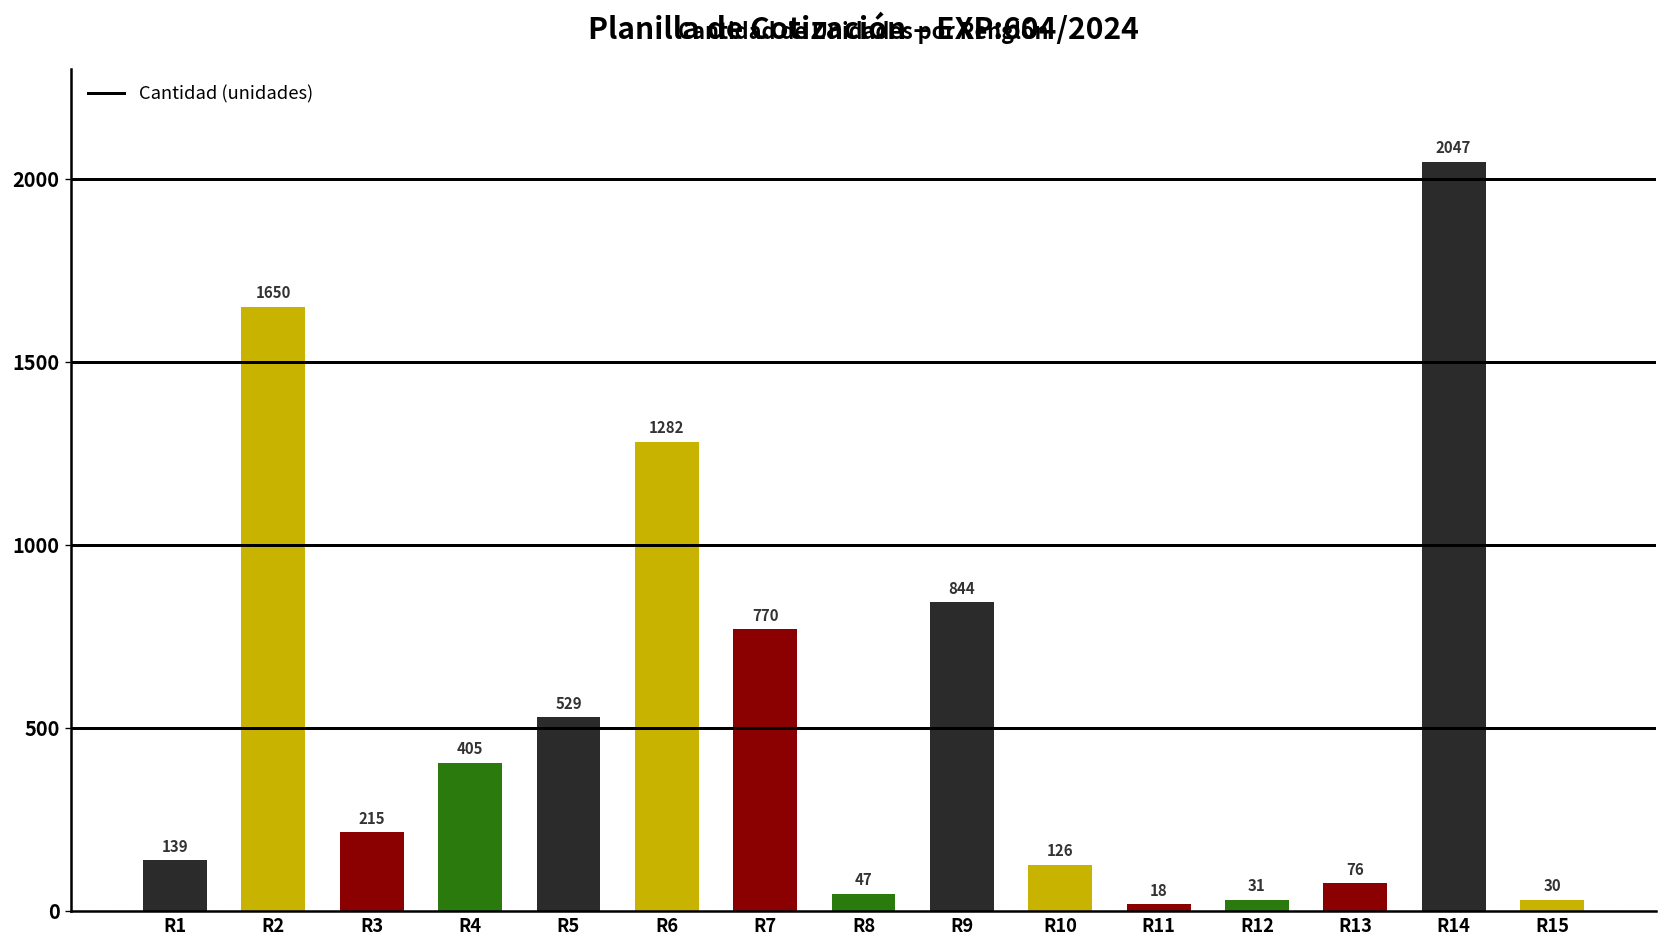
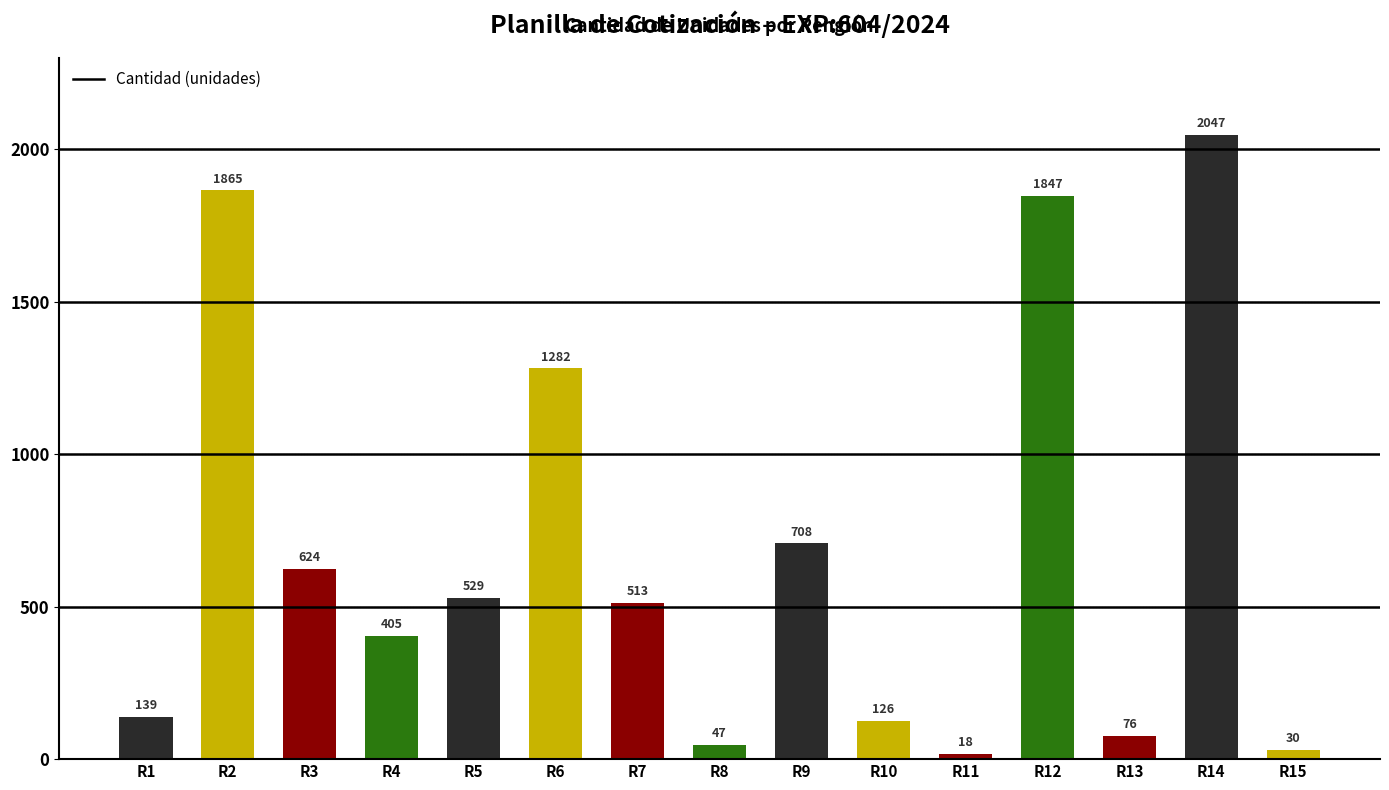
R2: 1650 -> 1865
R3: 215 -> 624
R7: 770 -> 513
R9: 844 -> 708
R12: 31 -> 1847
